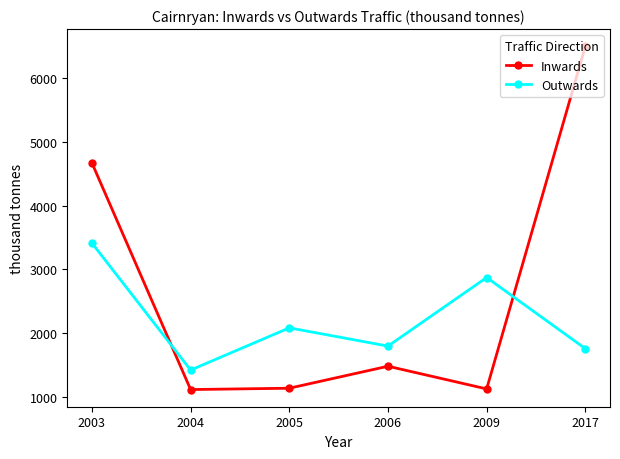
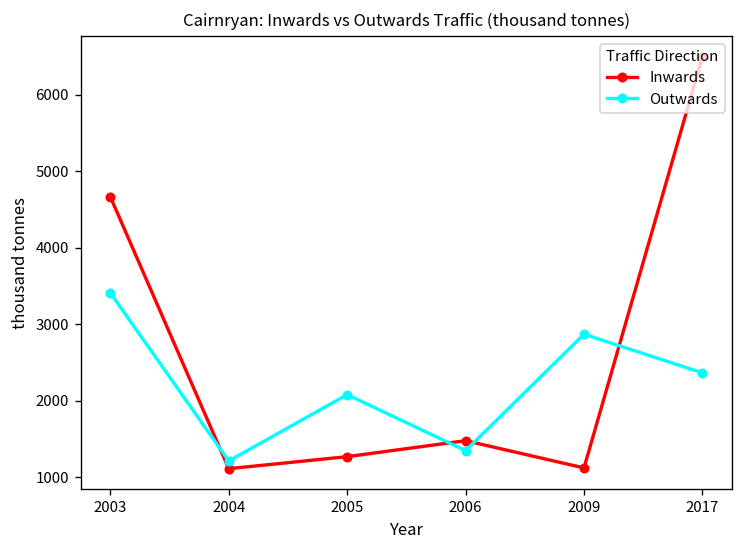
Outwards, 2004: 1400 -> 1200
Inwards, 2005: 1100 -> 1300
Outwards, 2006: 1800 -> 1300
Outwards, 2017: 1800 -> 2400
